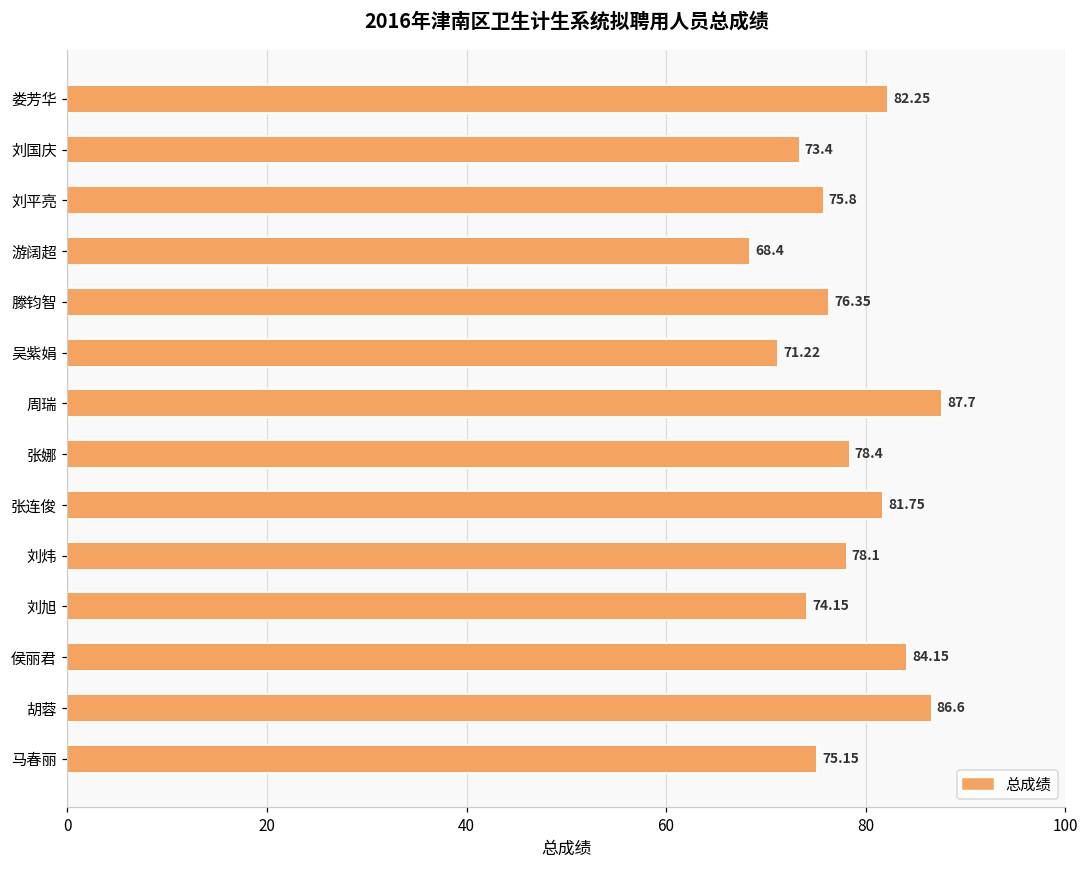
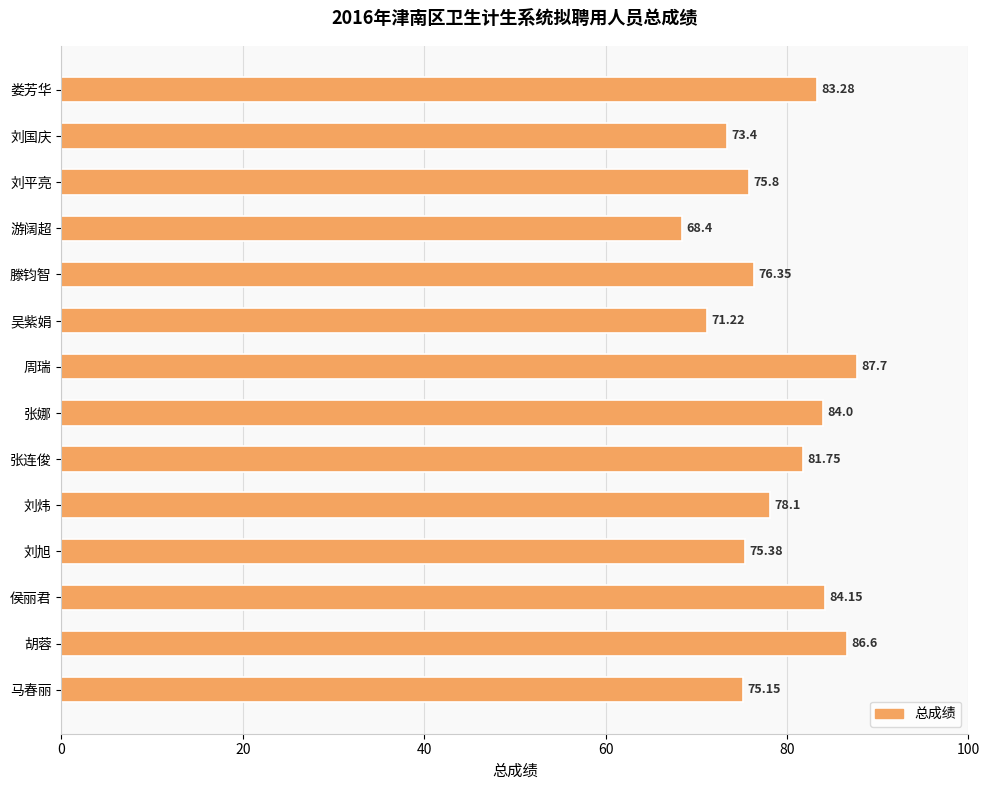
娄芳华: 82.25 -> 83.28
张娜: 78.4 -> 84.0
刘旭: 74.15 -> 75.38
